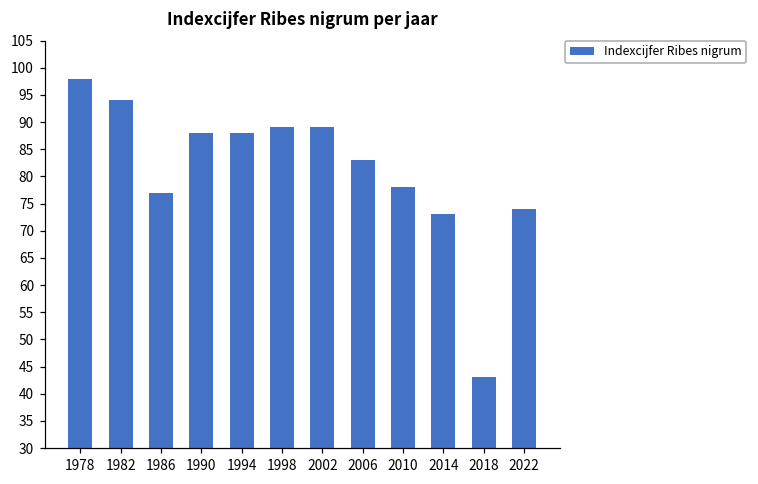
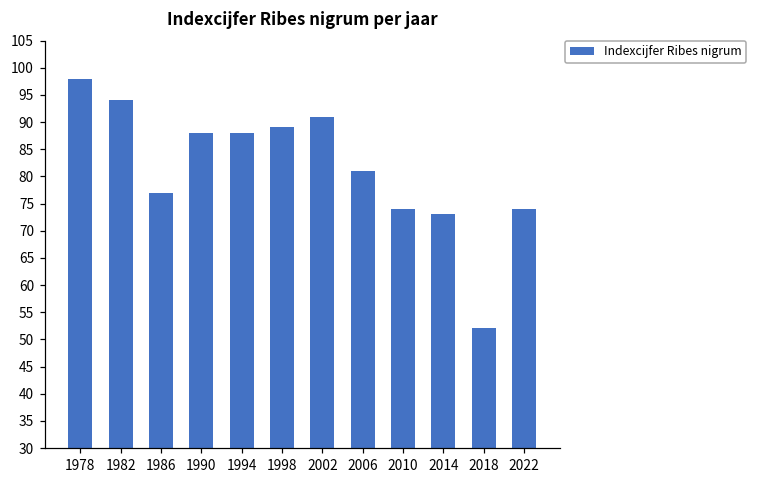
2002: 89 -> 91
2006: 83 -> 81
2010: 78 -> 74
2018: 43 -> 52
